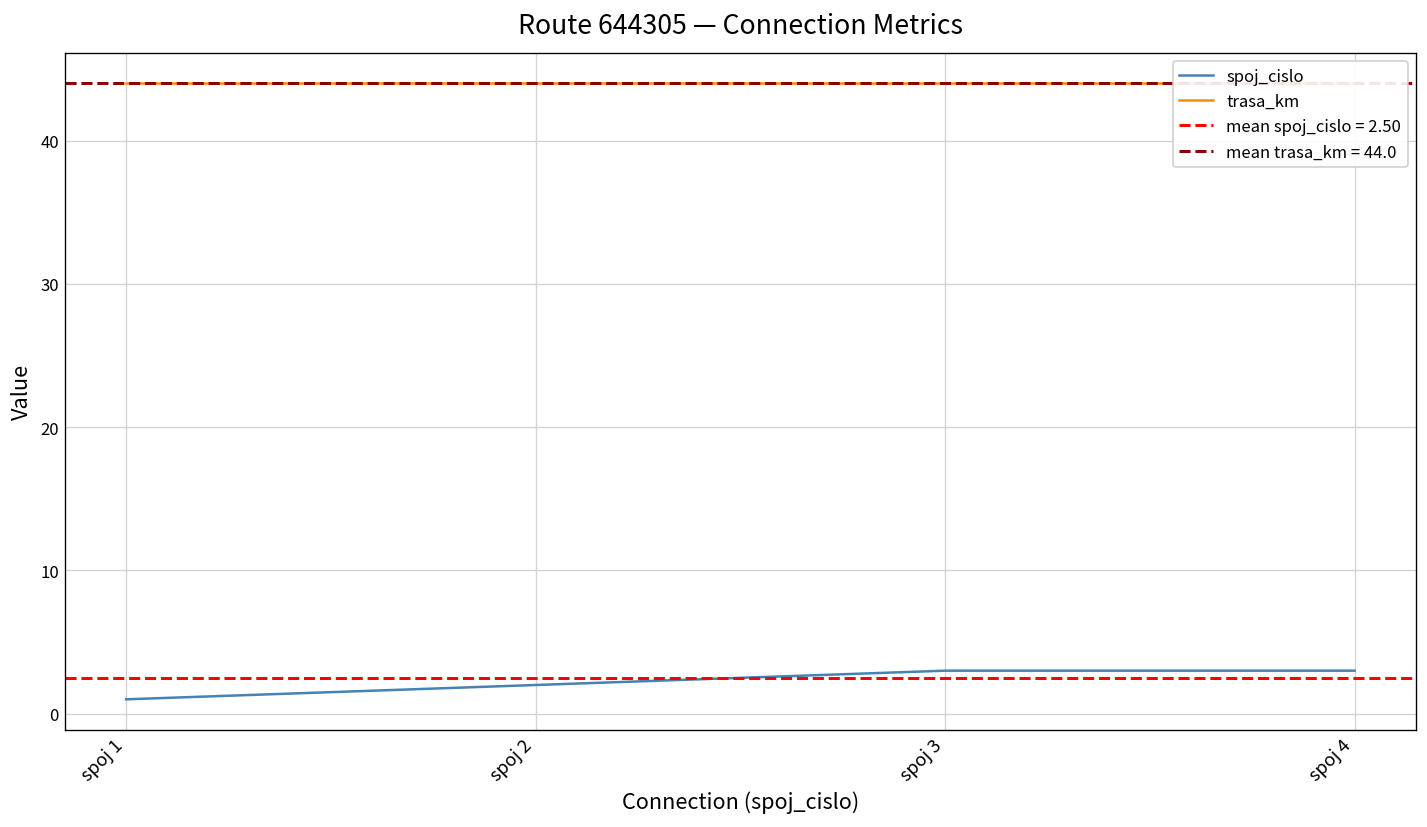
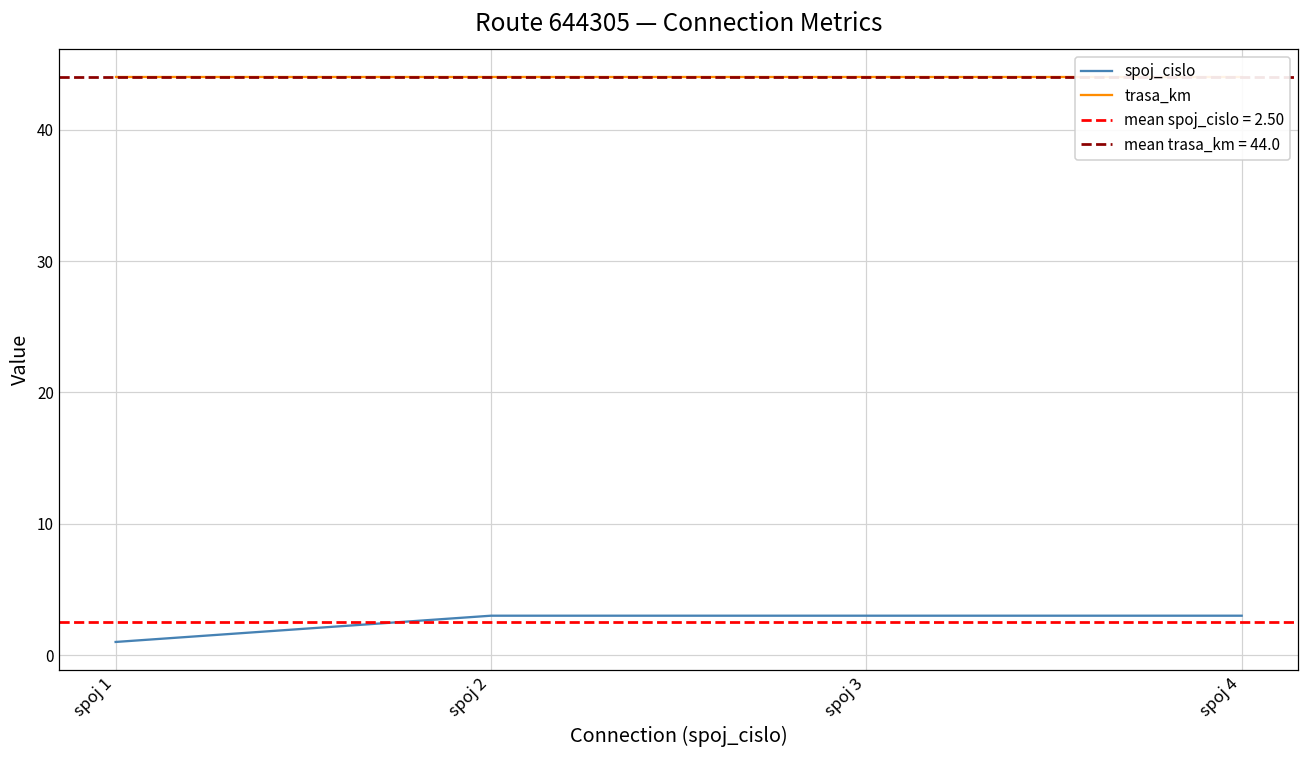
spoj_cislo, spoj 2: 2 -> 3
